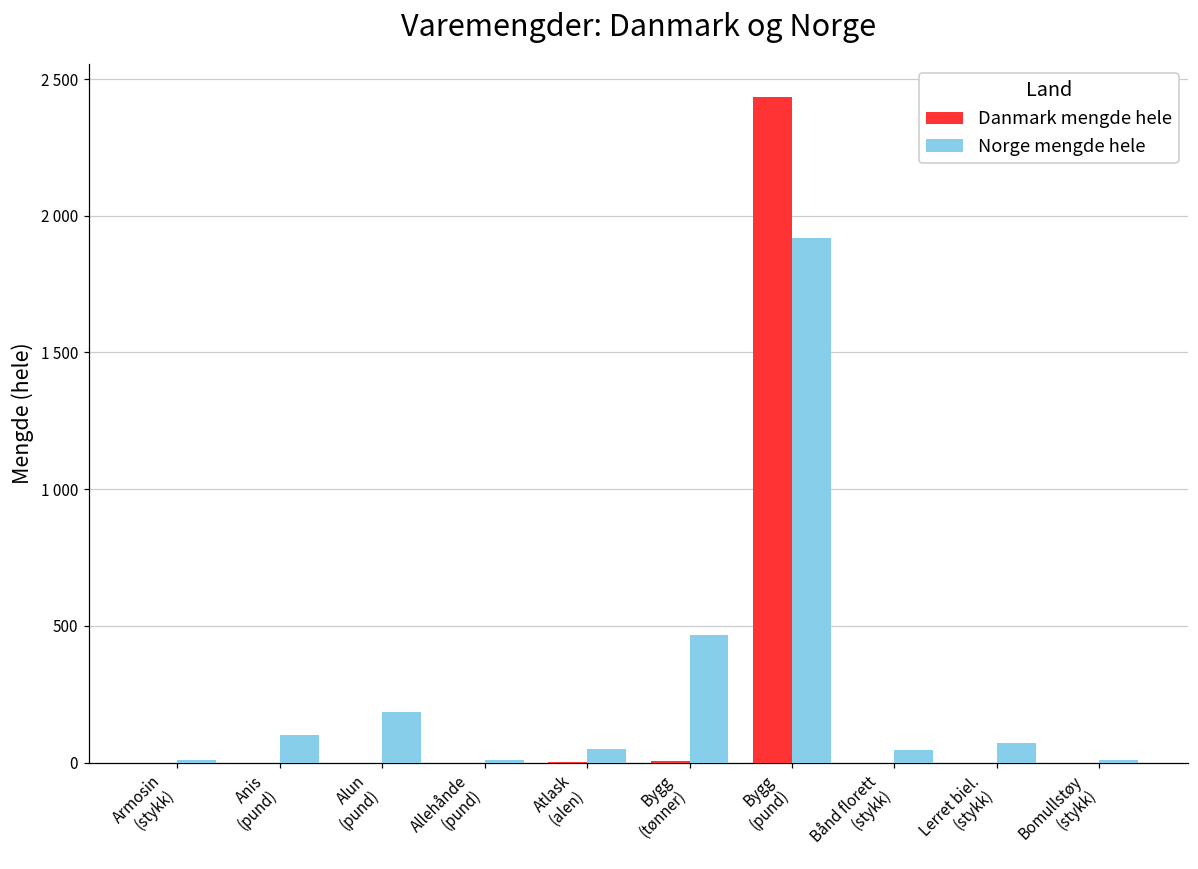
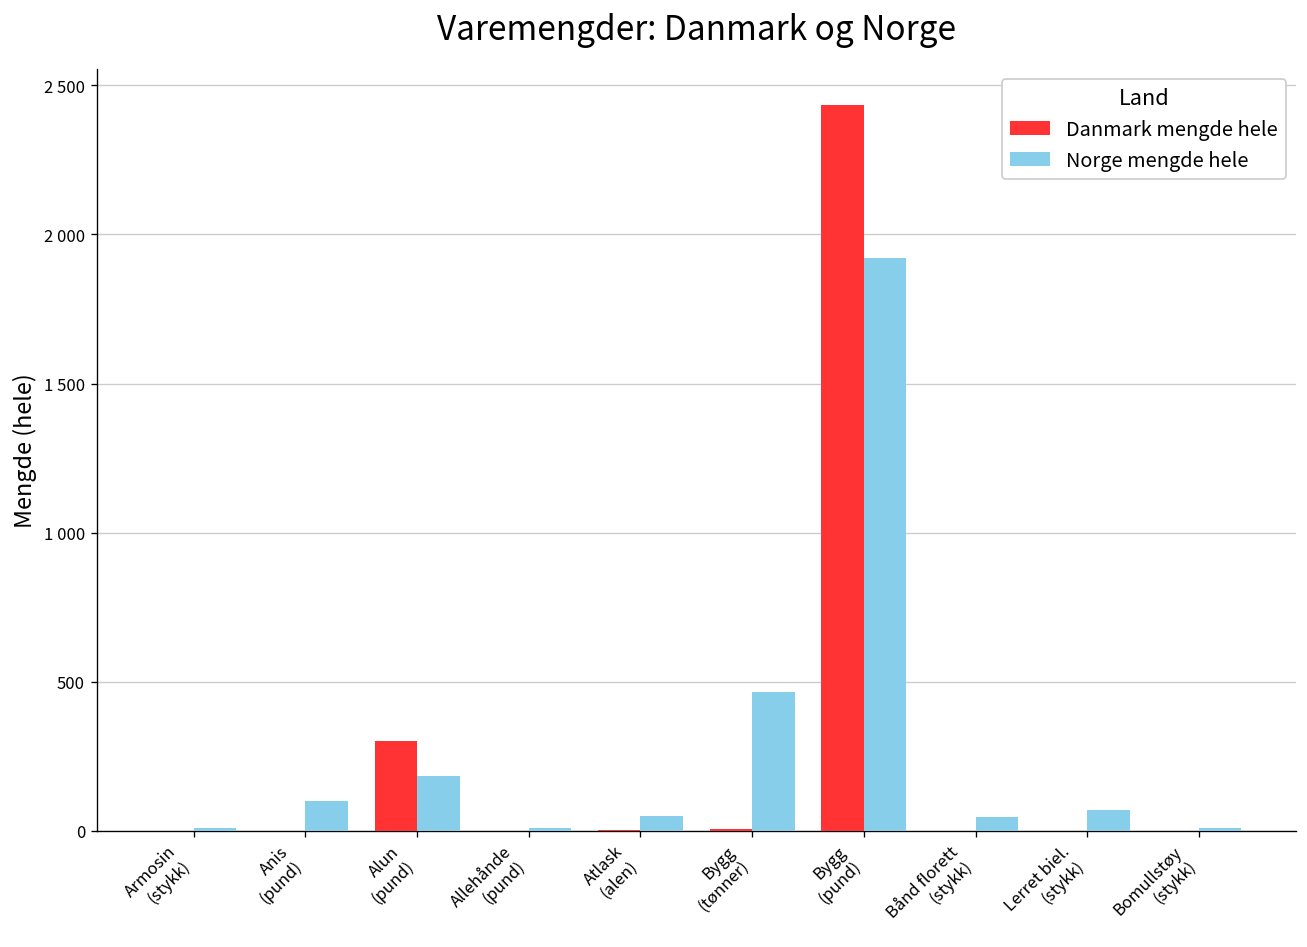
Danmark mengde hele, Alun (pund): 0 -> 300
